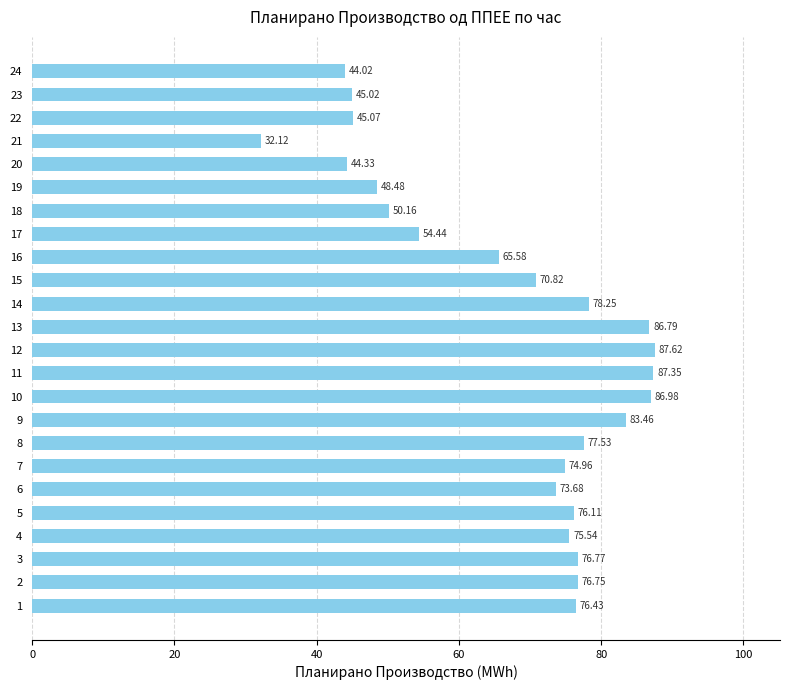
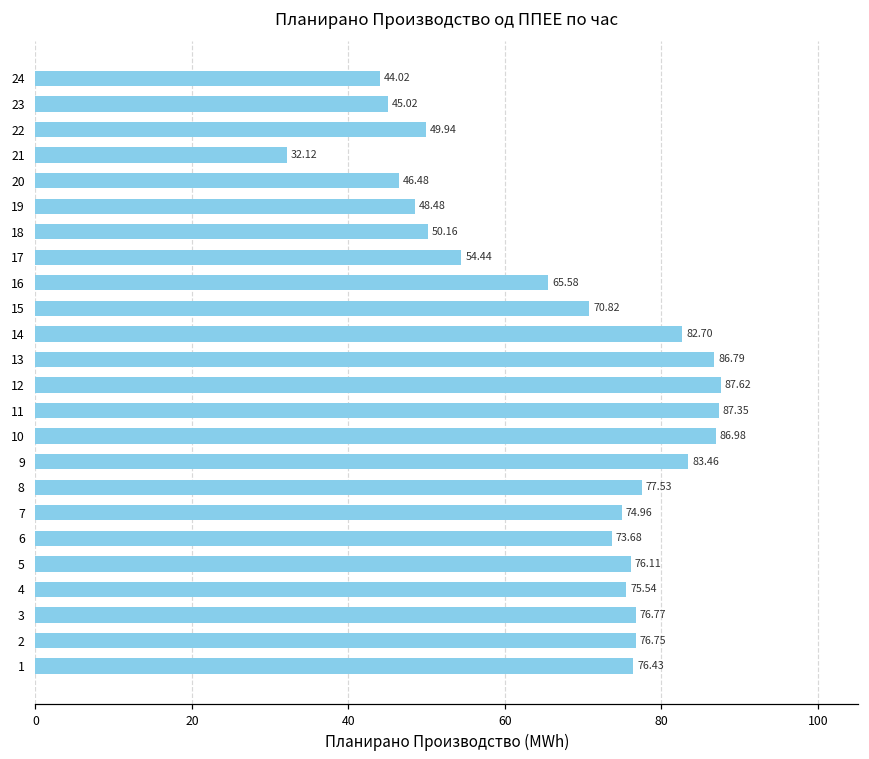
22: 45.07 -> 49.94
20: 44.33 -> 46.48
14: 78.25 -> 82.70
